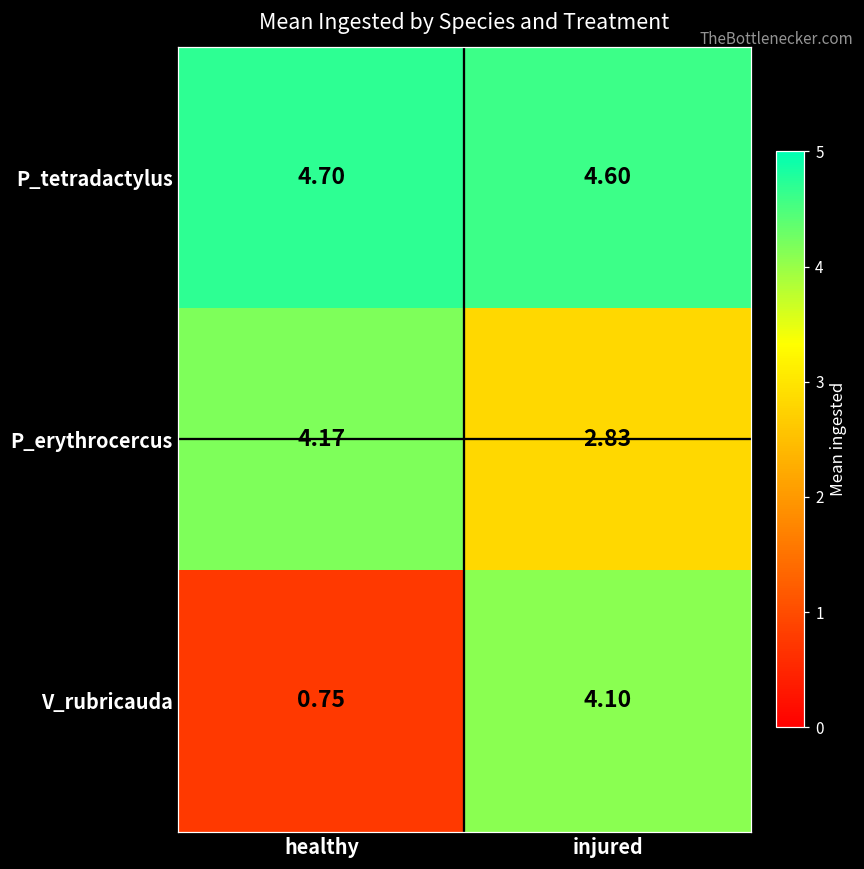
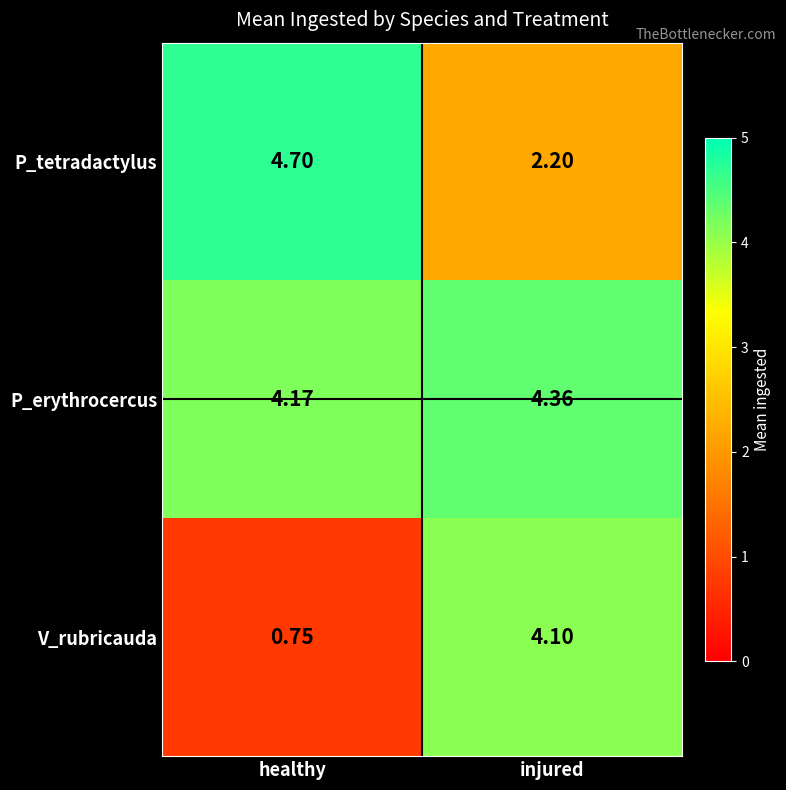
P_tetradactylus, injured: 4.60 -> 2.20
P_erythrocercus, injured: 2.83 -> 4.36
